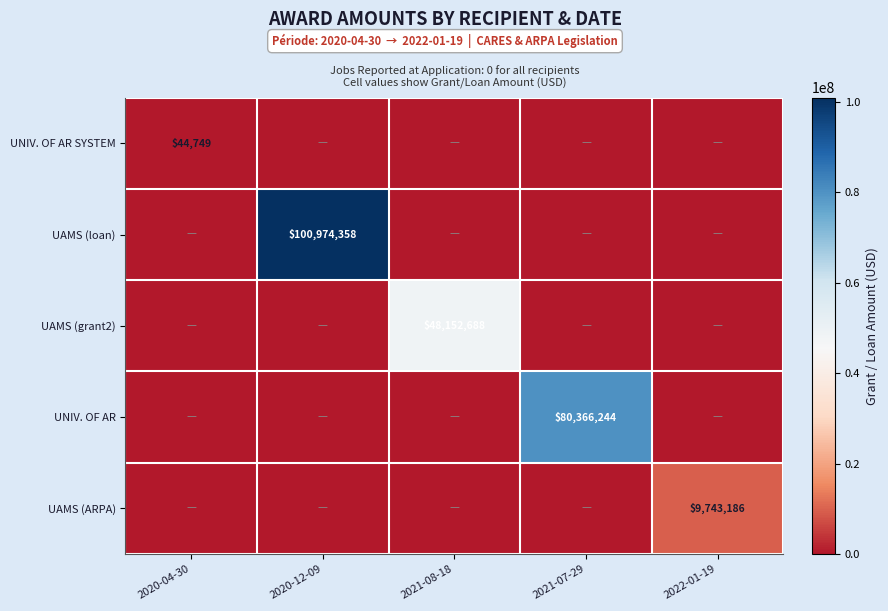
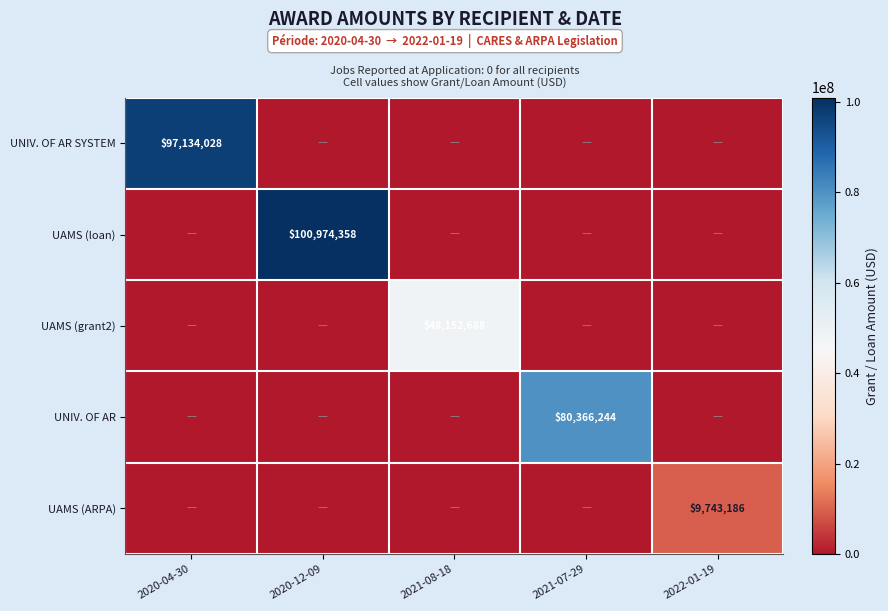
UNIV. OF AR SYSTEM, 2020-04-30: $44,749 -> $97,134,028
